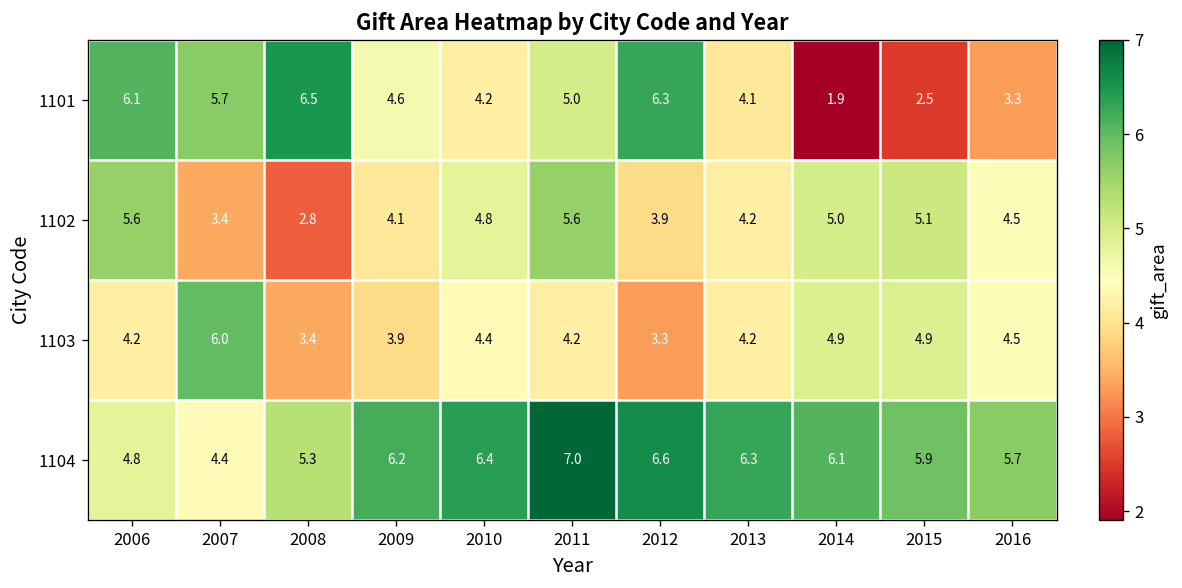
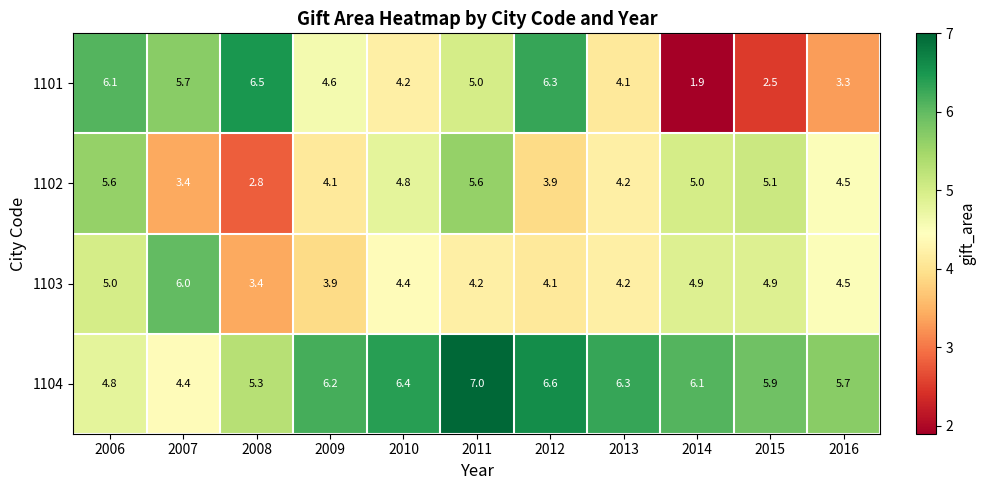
1103, 2006: 4.2 -> 5.0
1103, 2012: 3.3 -> 4.1
